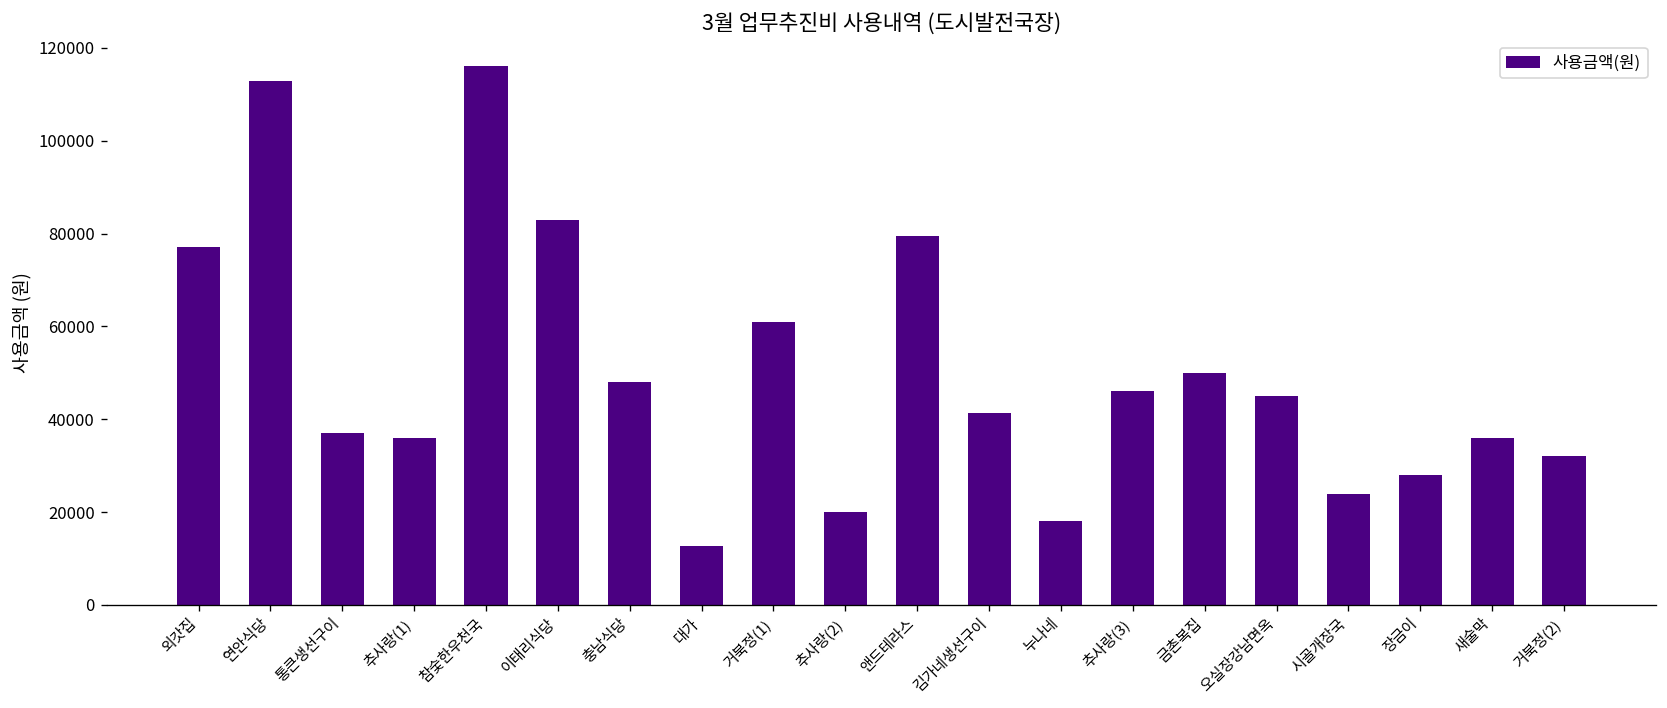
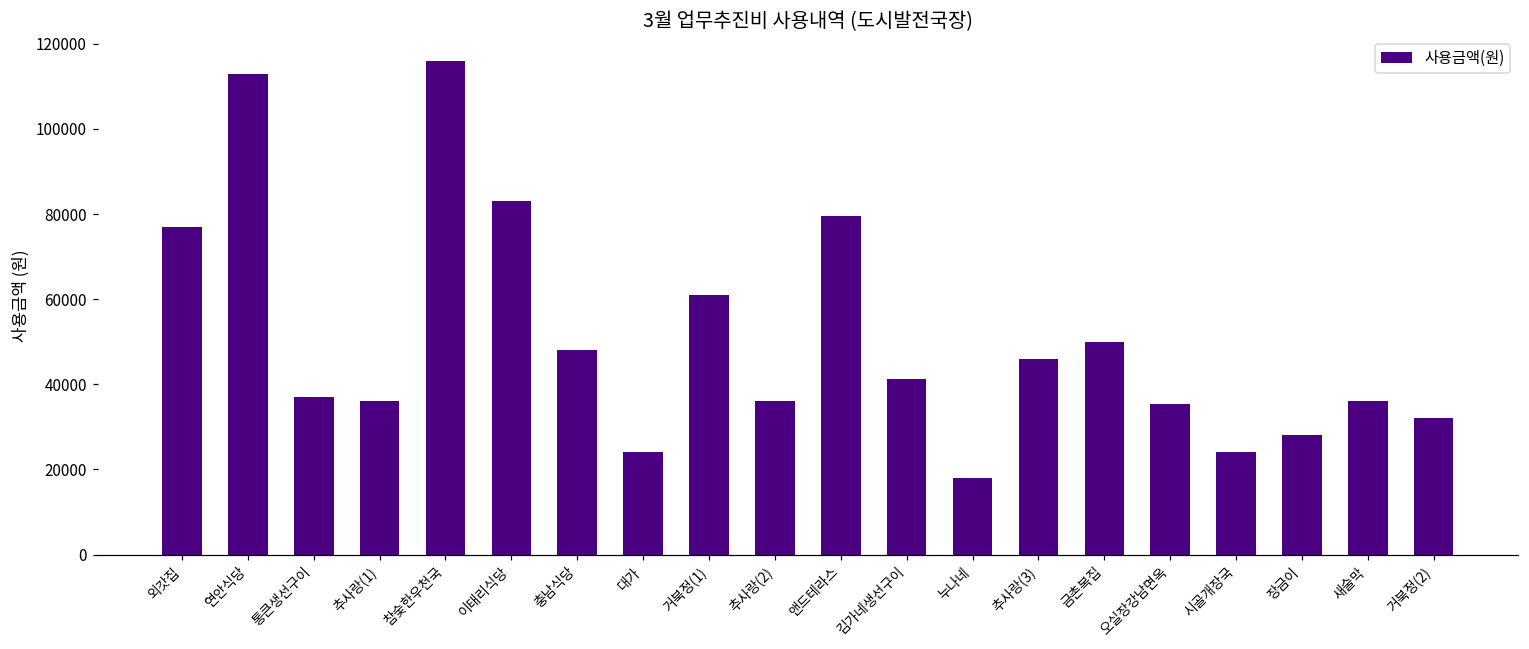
대가: 13000 -> 24000
추사랑(2): 20000 -> 36000
오실장강남면옥: 45000 -> 35000
